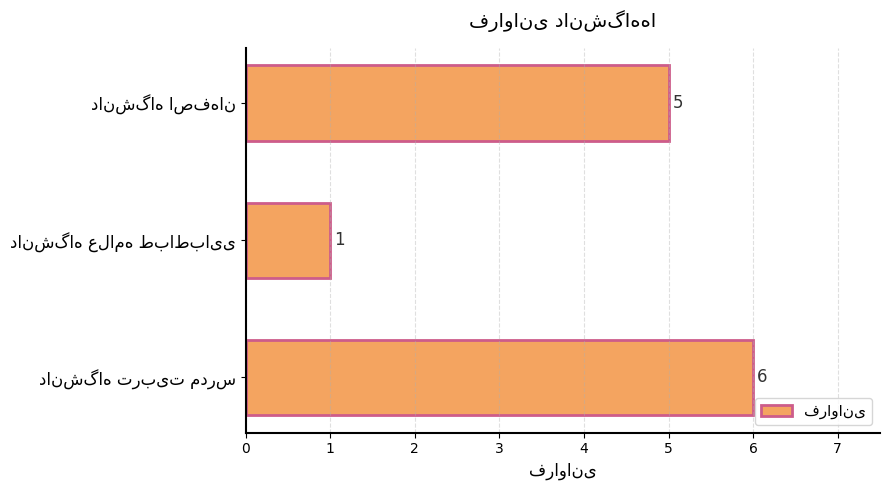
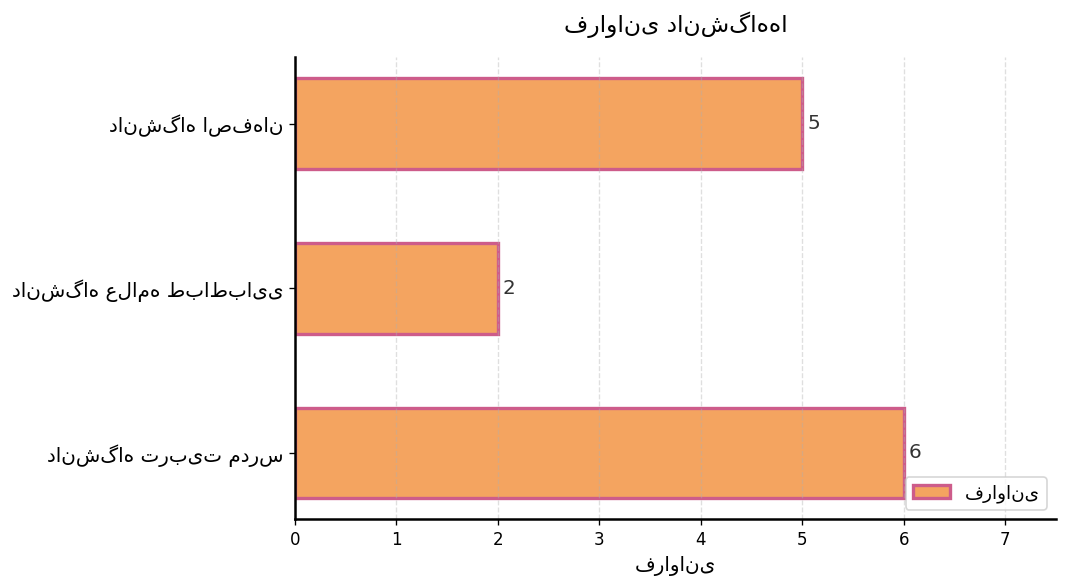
دانشگاه علامه طباطبایی: 1 -> 2
